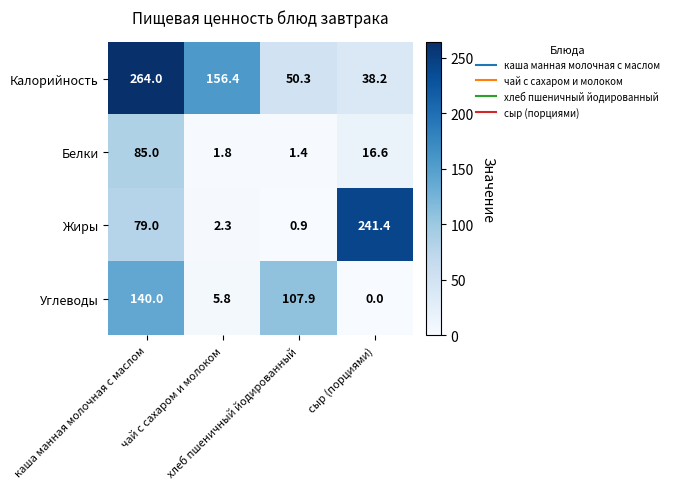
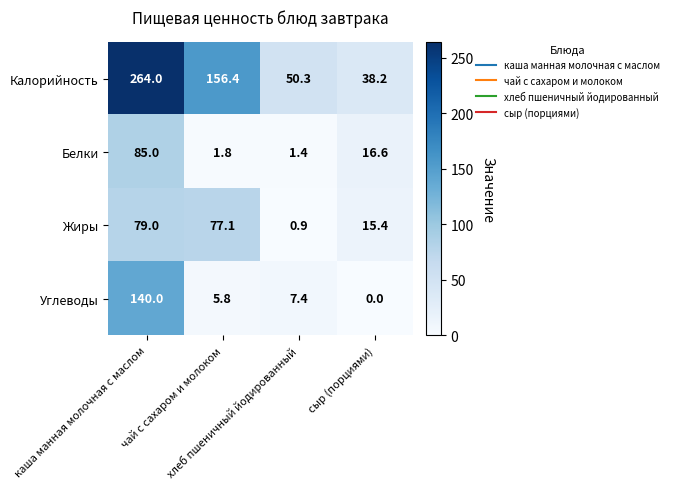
Жиры, чай с сахаром и молоком: 2.3 -> 77.1
Жиры, сыр (порциями): 241.4 -> 15.4
Углеводы, хлеб пшеничный йодированный: 107.9 -> 7.4
